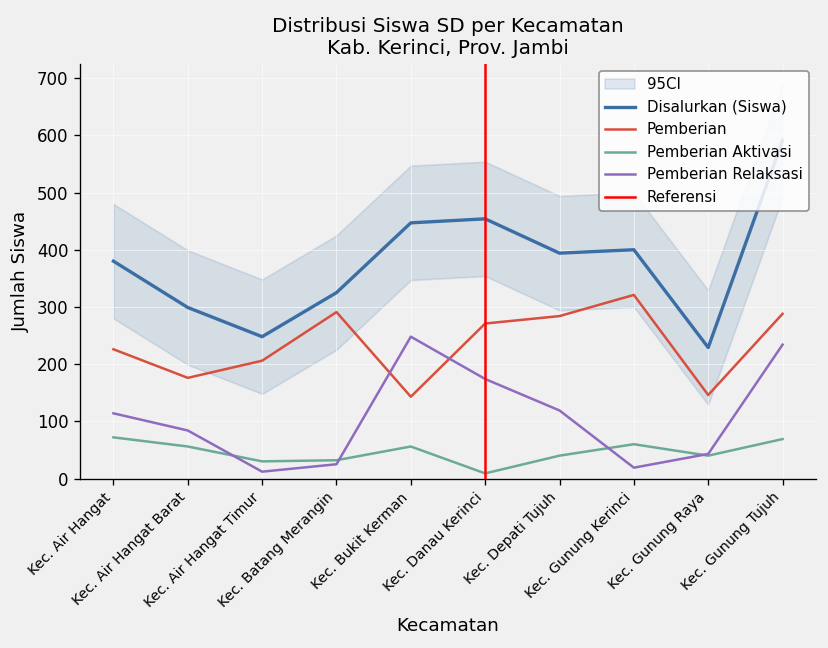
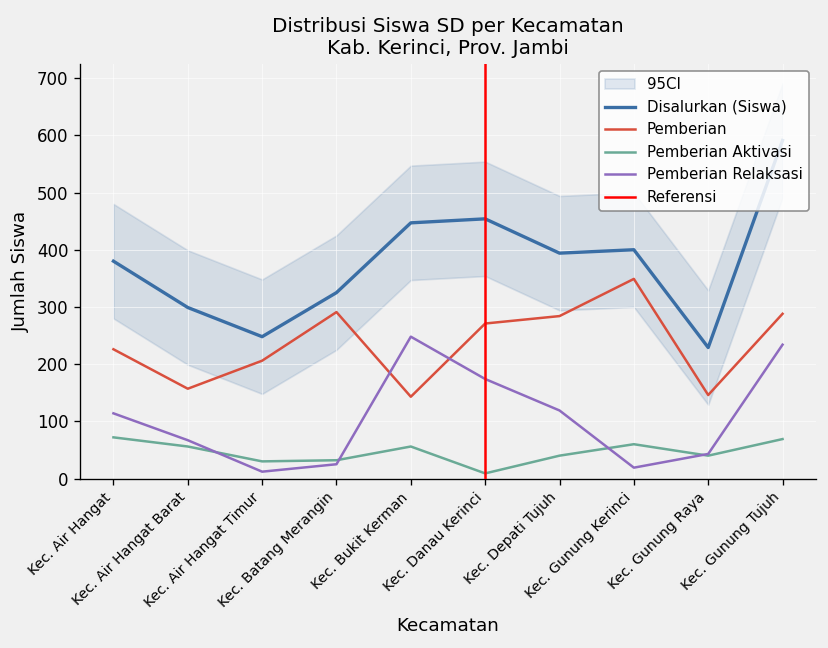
Pemberian, Kec. Air Hangat Barat: 180 -> 160
Pemberian Relaksasi, Kec. Air Hangat Barat: 80 -> 70
Pemberian, Kec. Gunung Kerinci: 320 -> 350
